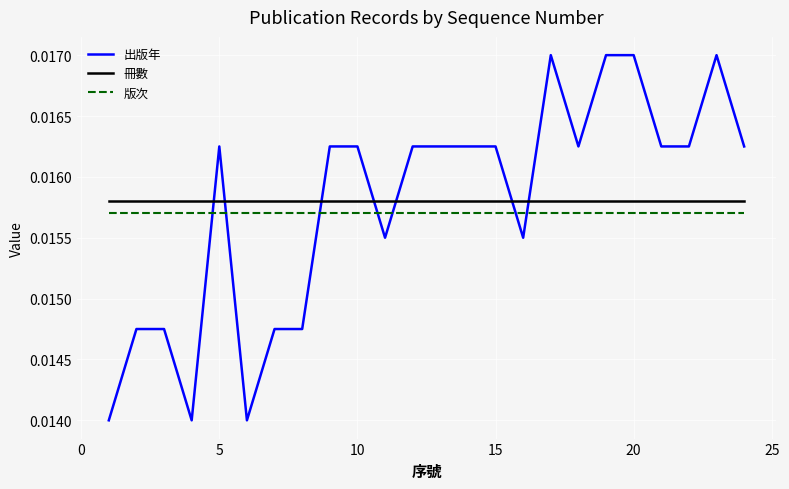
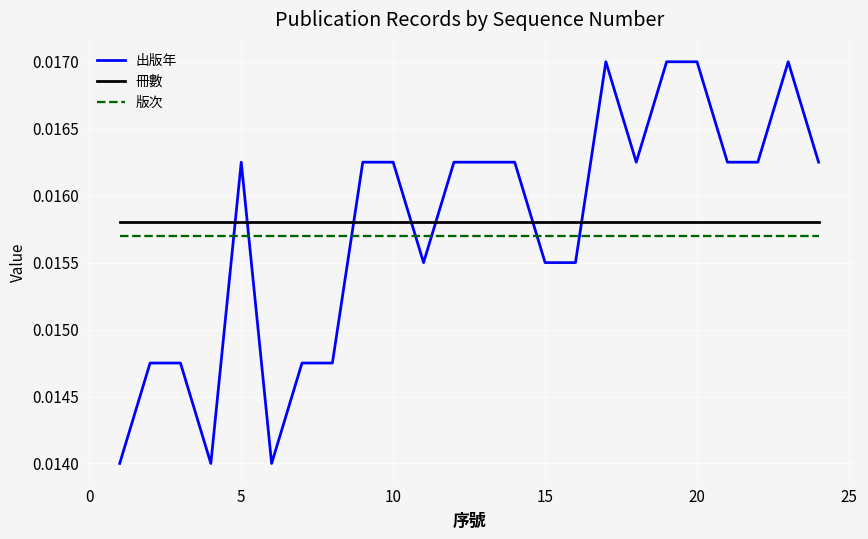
出版年, 15: 0.01625 -> 0.01550
